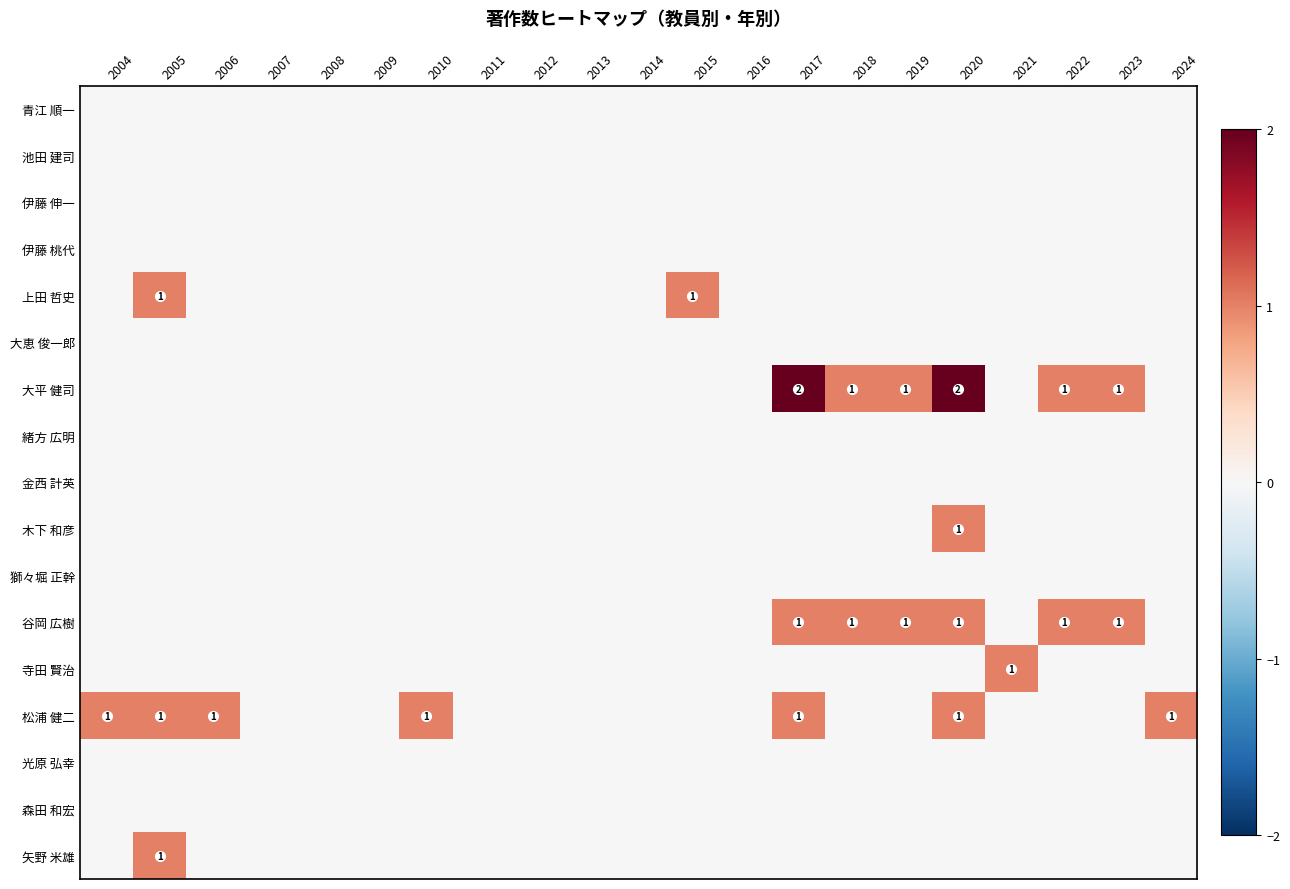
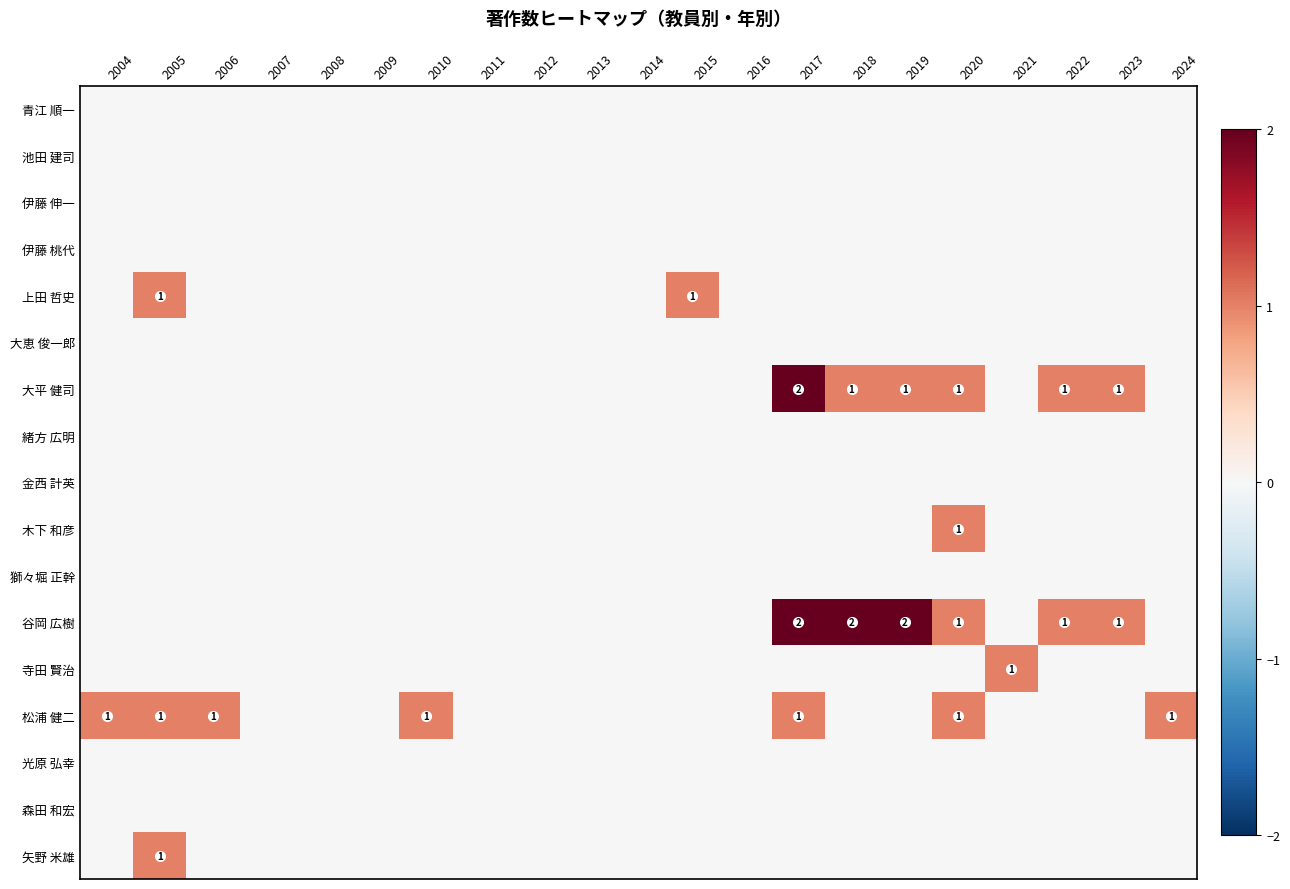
大平 健司, 2020: 2 -> 1
谷岡 広樹, 2017: 1 -> 2
谷岡 広樹, 2018: 1 -> 2
谷岡 広樹, 2019: 1 -> 2
